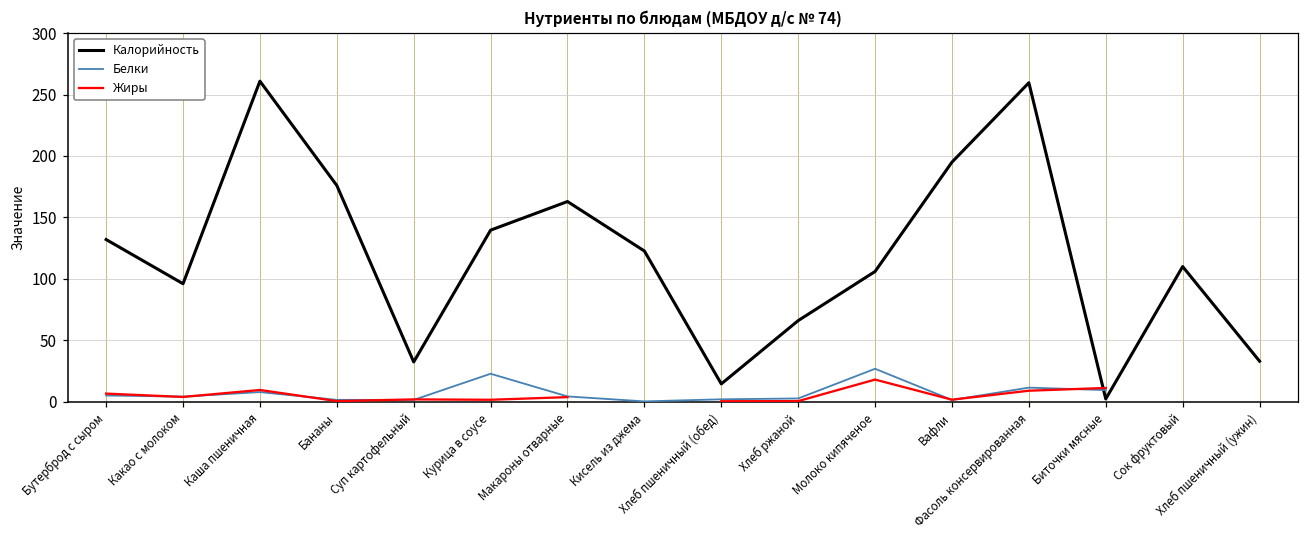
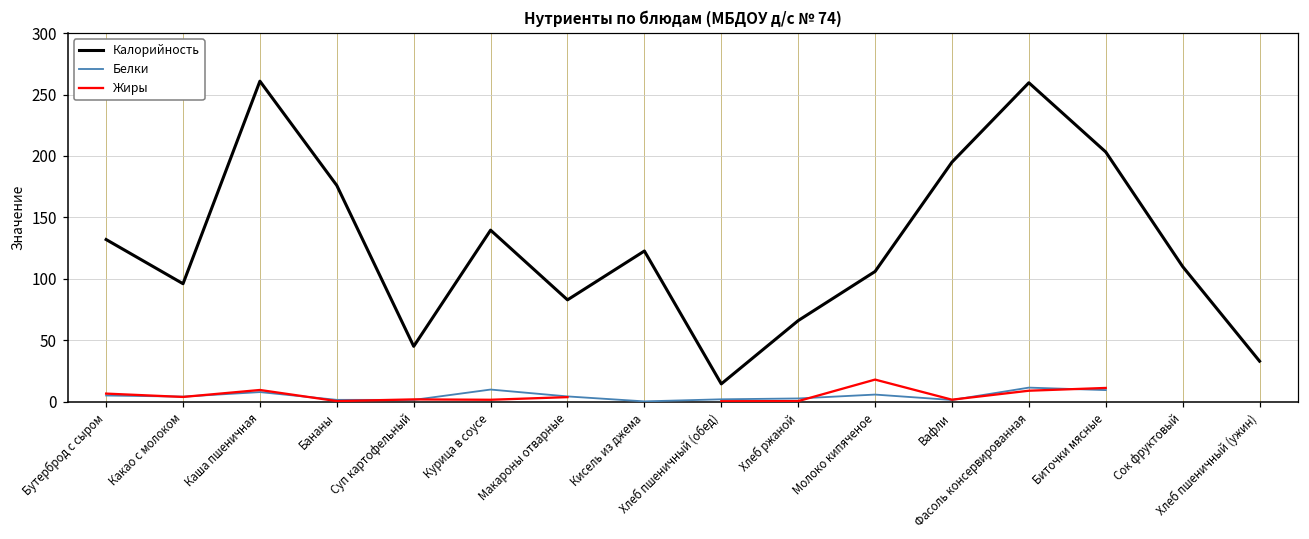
Калорийность, Суп картофельный: 32 -> 45
Белки, Курица в соусе: 23 -> 10
Калорийность, Макароны отварные: 163 -> 83
Белки, Молоко кипяченое: 27 -> 6
Калорийность, Биточки мясные: 2 -> 203
